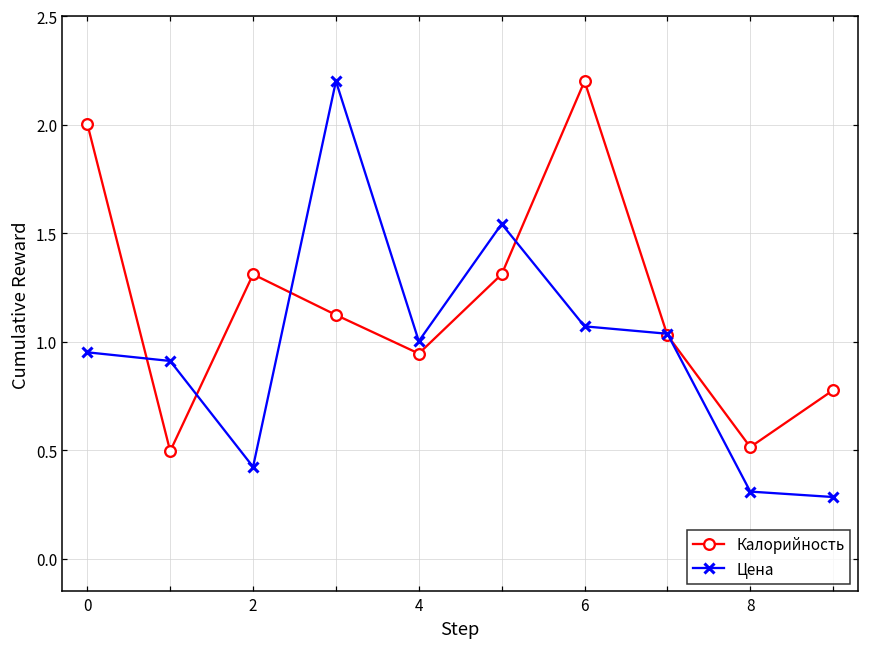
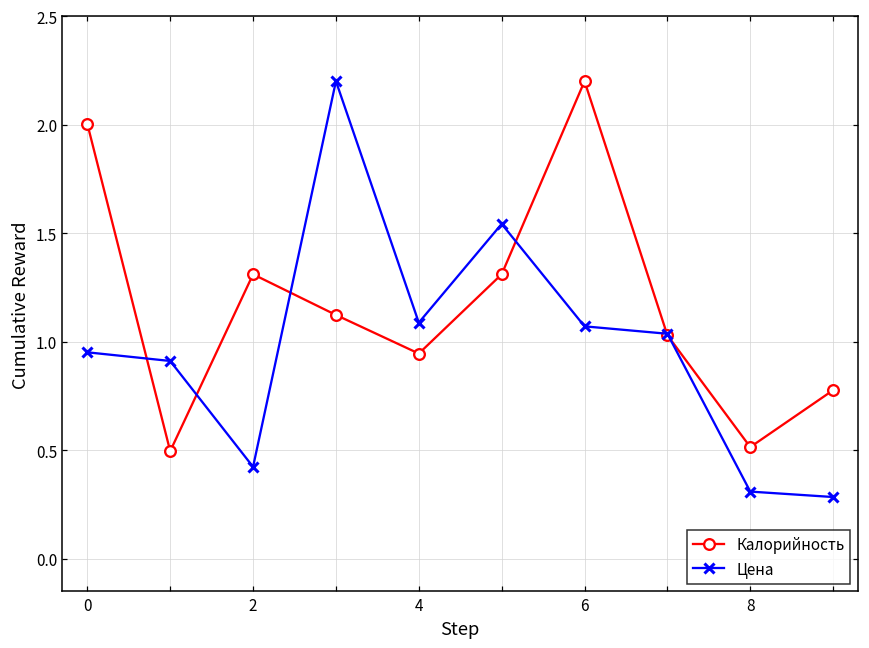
Цена, 4: 1.00 -> 1.09
